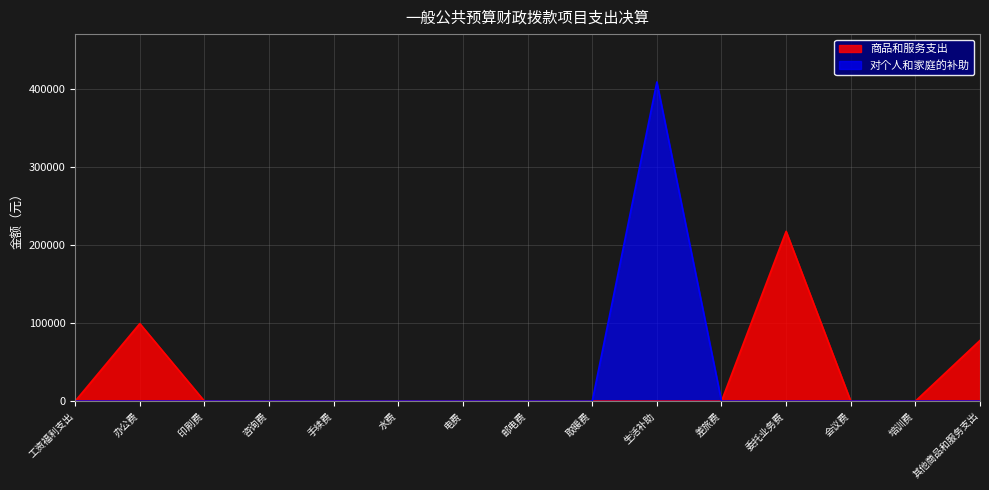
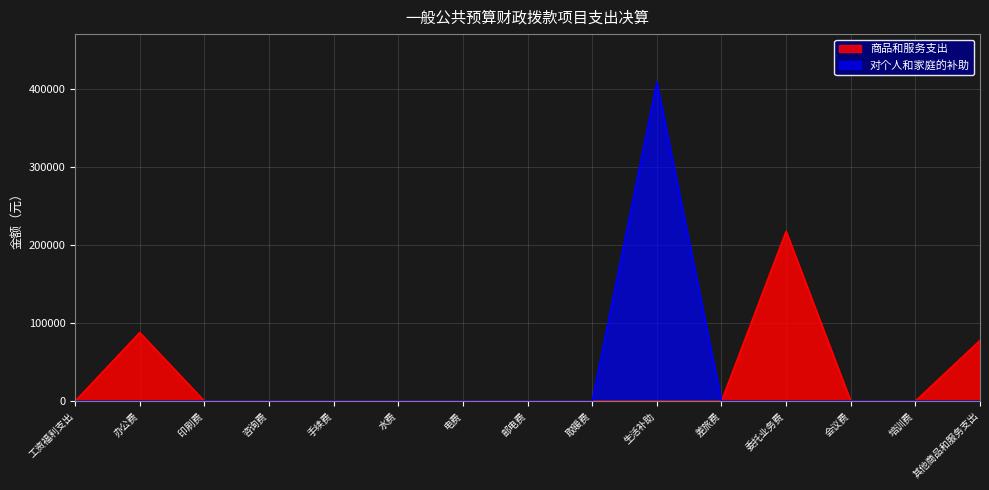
商品和服务支出, 办公费: 100000 -> 90000
